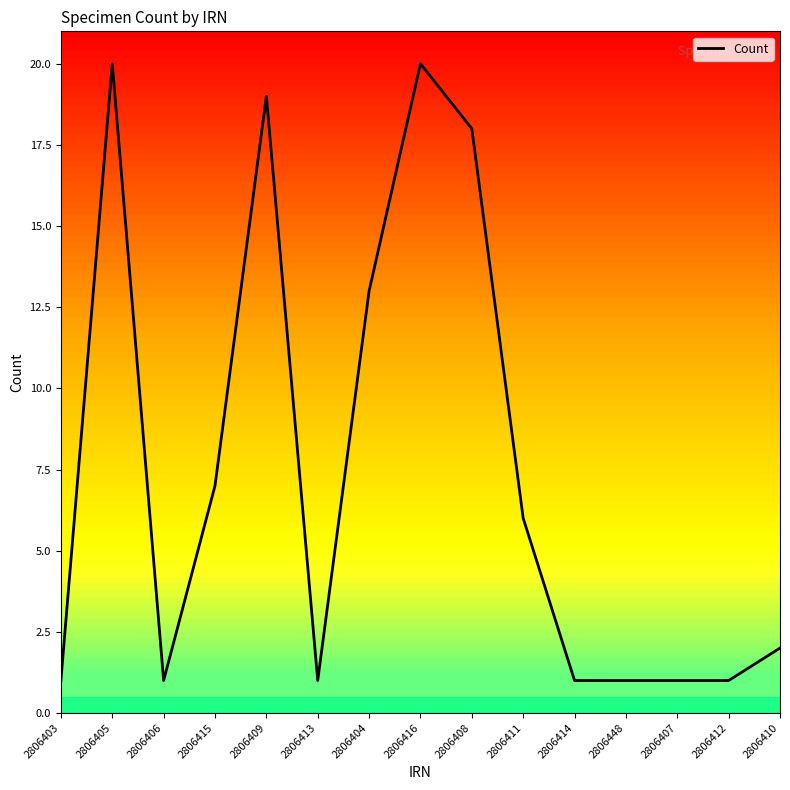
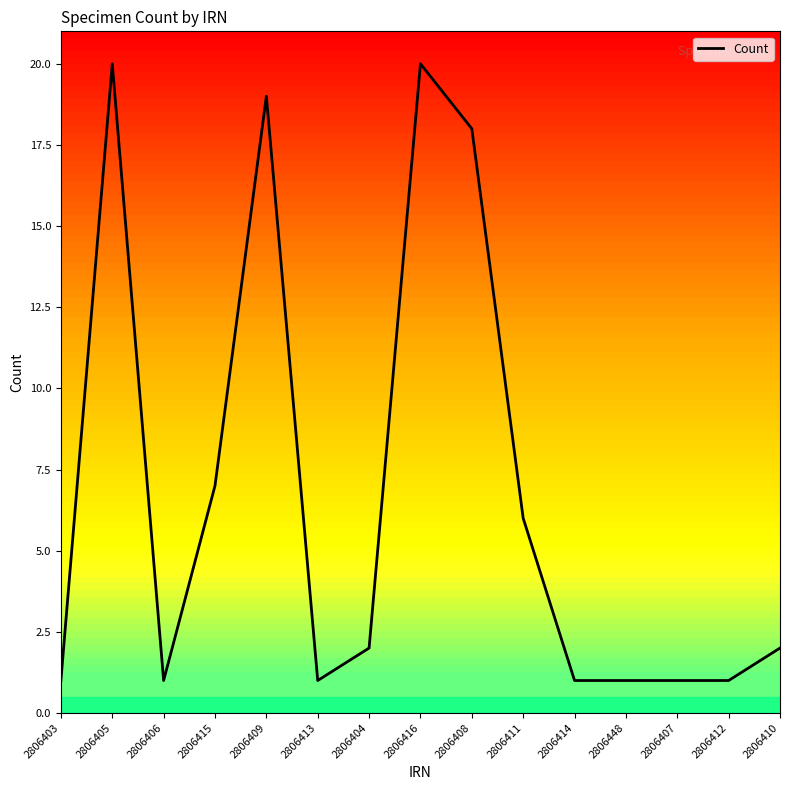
2806404: 13 -> 2
